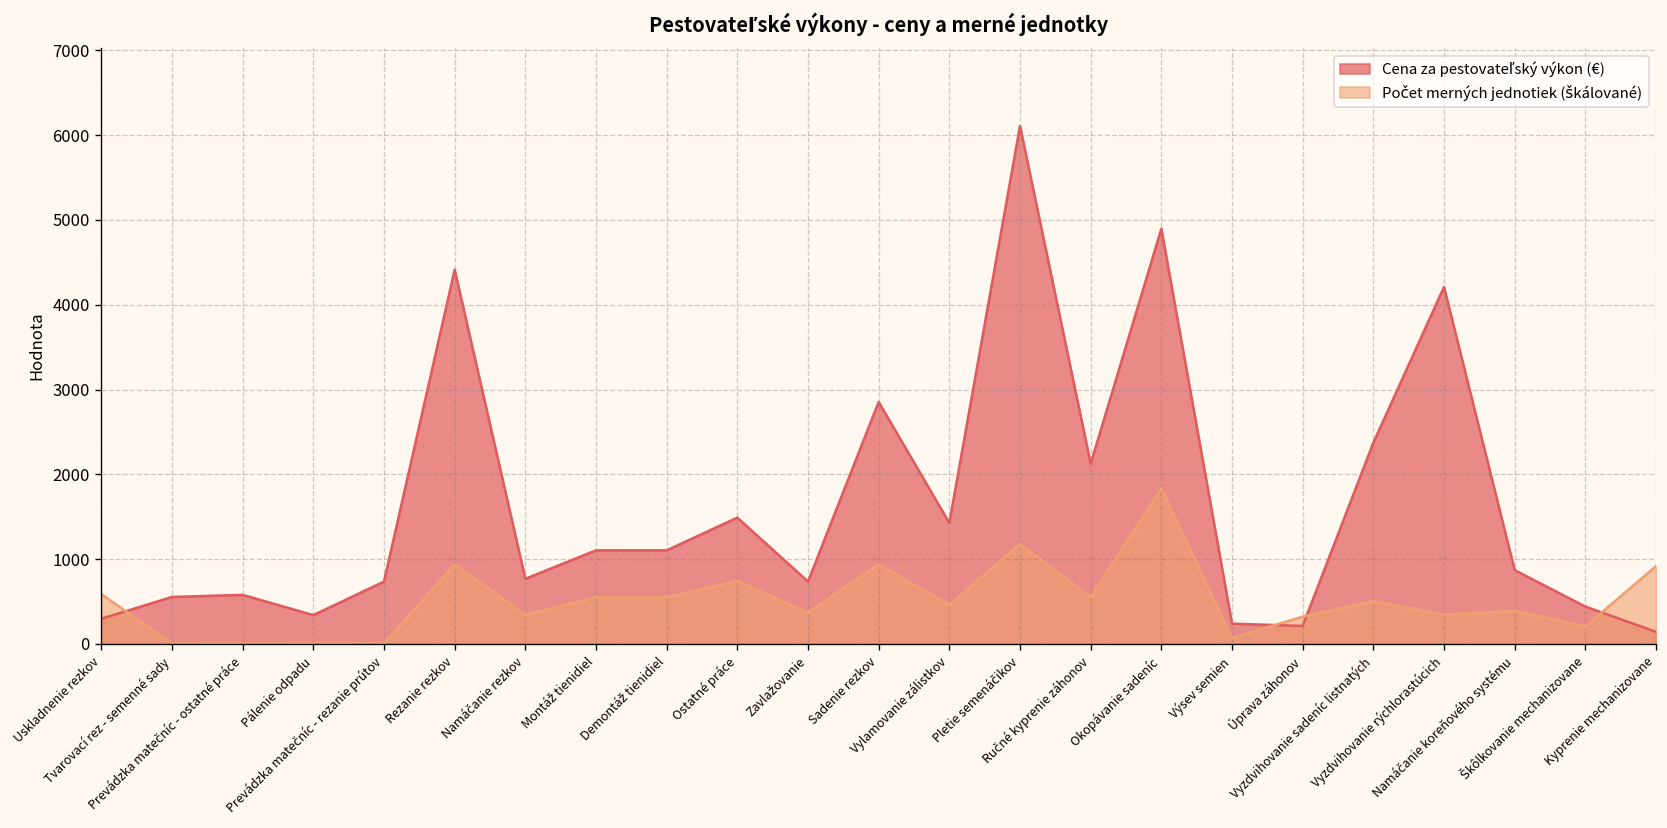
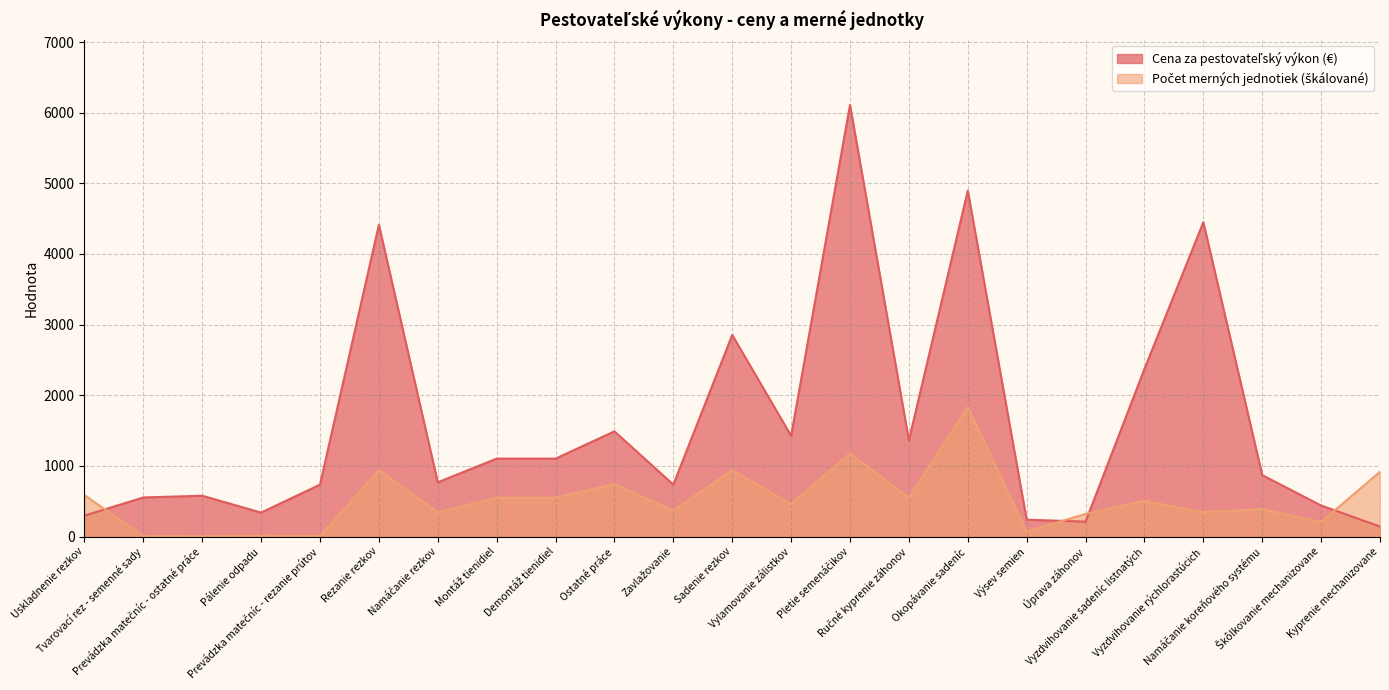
Cena za pestovateľský výkon (€), Ručné kyprenie záhonov: 2100 -> 1400
Cena za pestovateľský výkon (€), Vyzdvihovanie rýchlorastúcich: 4200 -> 4400
